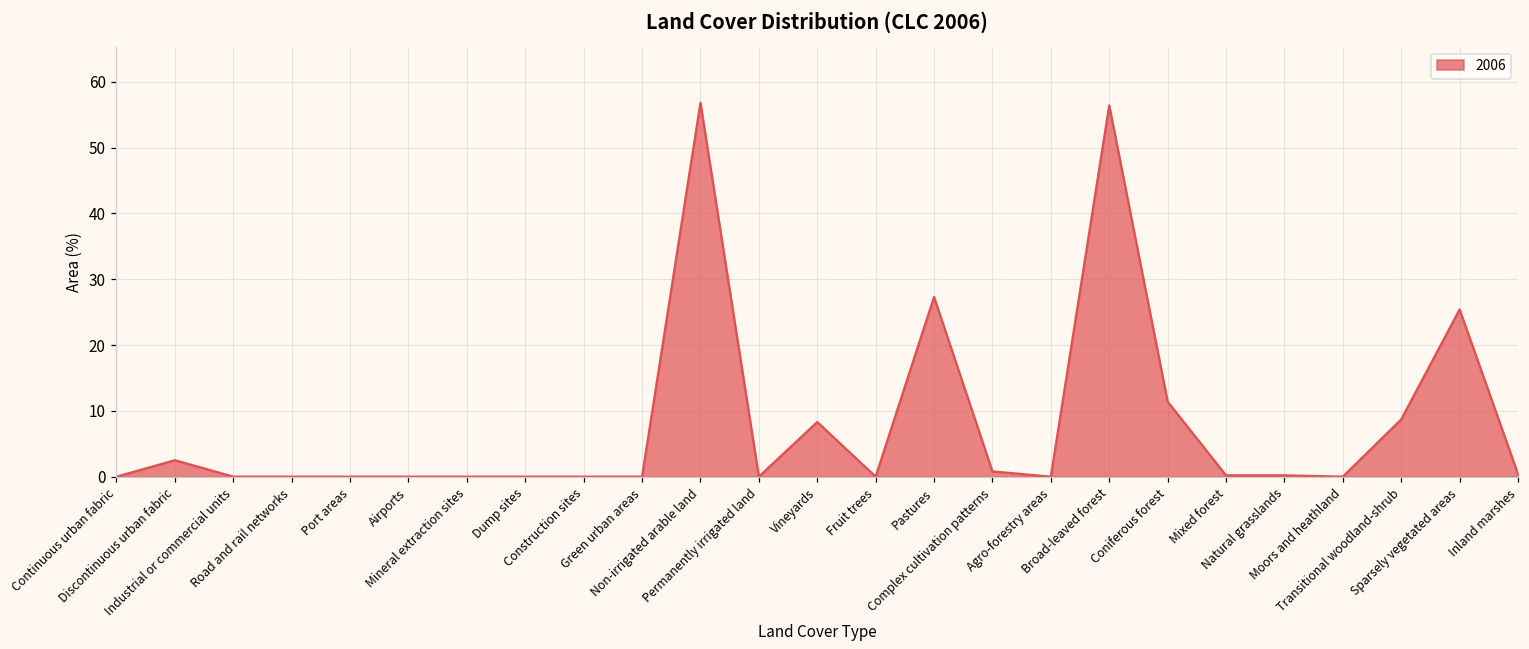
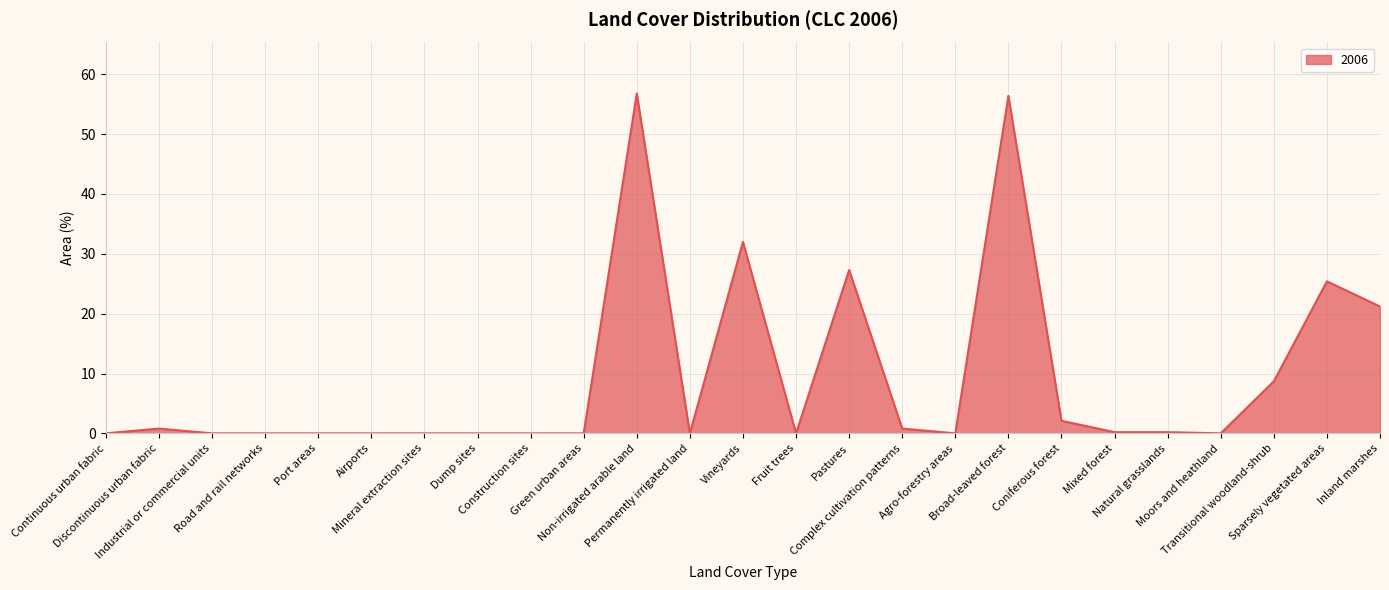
Discontinuous urban fabric: 3 -> 1
Vineyards: 8 -> 32
Coniferous forest: 11 -> 2
Inland marshes: 0 -> 21
